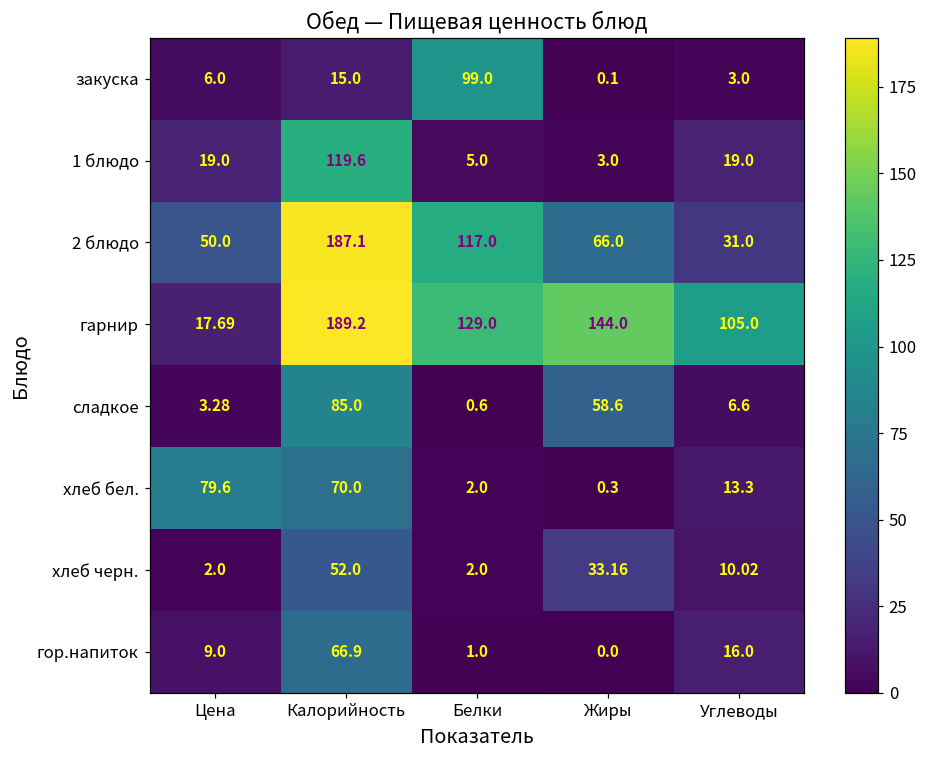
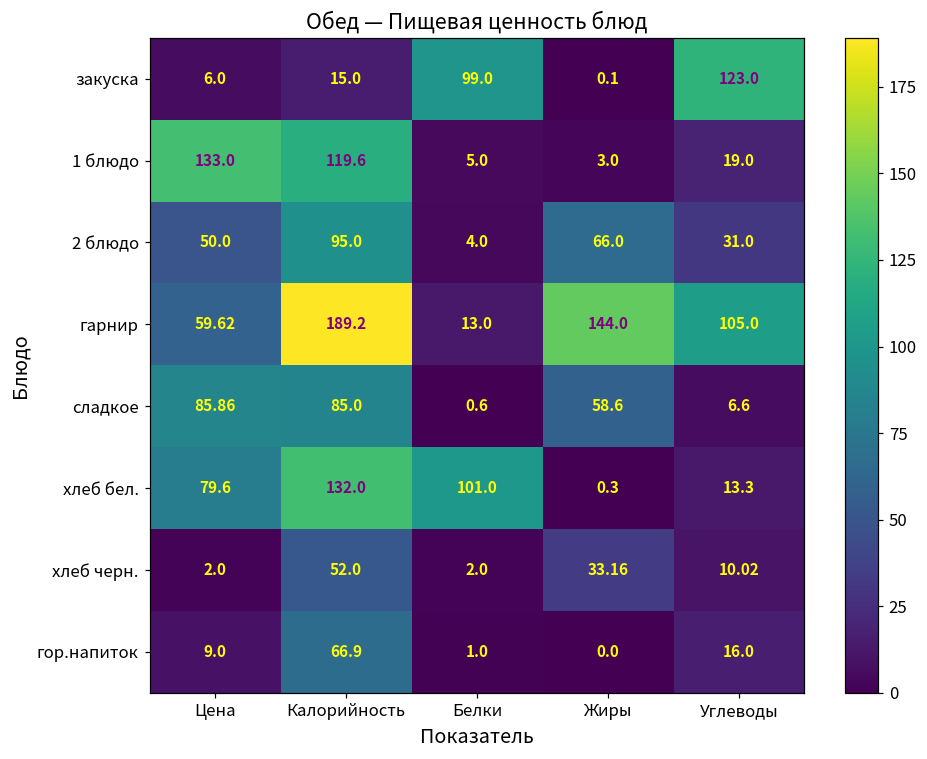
закуска, Углеводы: 3.0 -> 123.0
1 блюдо, Цена: 19.0 -> 133.0
2 блюдо, Калорийность: 187.1 -> 95.0
2 блюдо, Белки: 117.0 -> 4.0
гарнир, Цена: 17.69 -> 59.62
гарнир, Белки: 129.0 -> 13.0
сладкое, Цена: 3.28 -> 85.86
хлеб бел., Калорийность: 70.0 -> 132.0
хлеб бел., Белки: 2.0 -> 101.0
